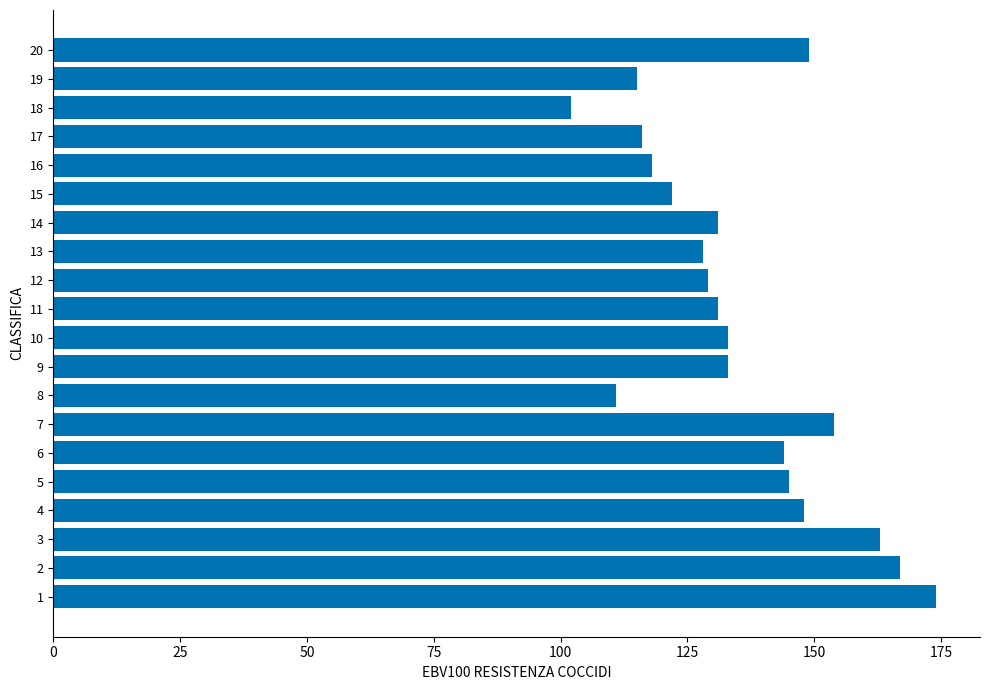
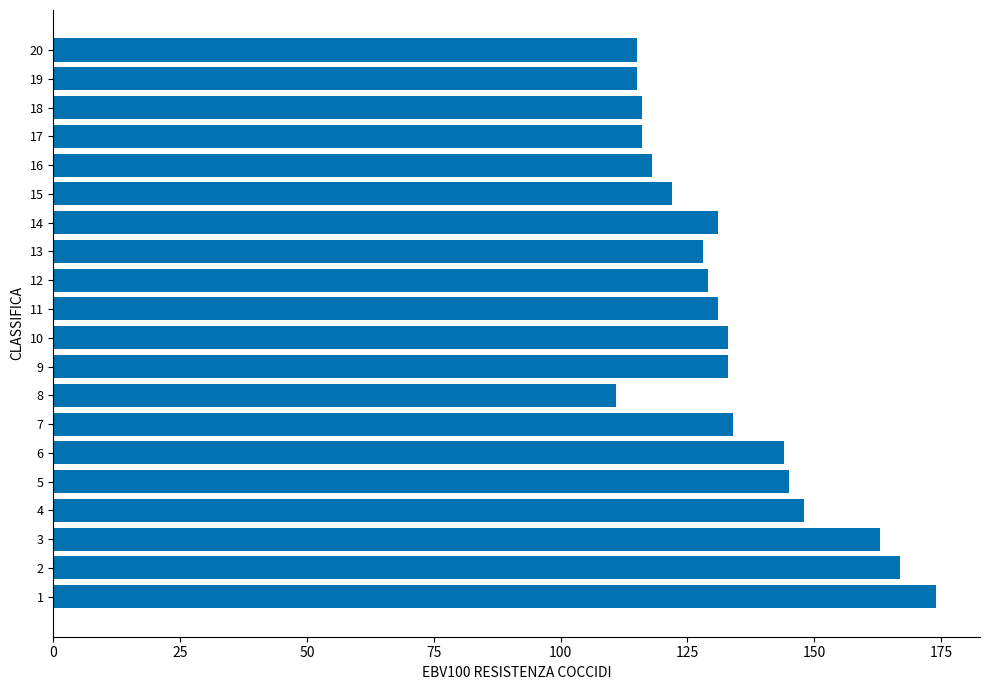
20: 149 -> 115
18: 102 -> 116
7: 154 -> 134
